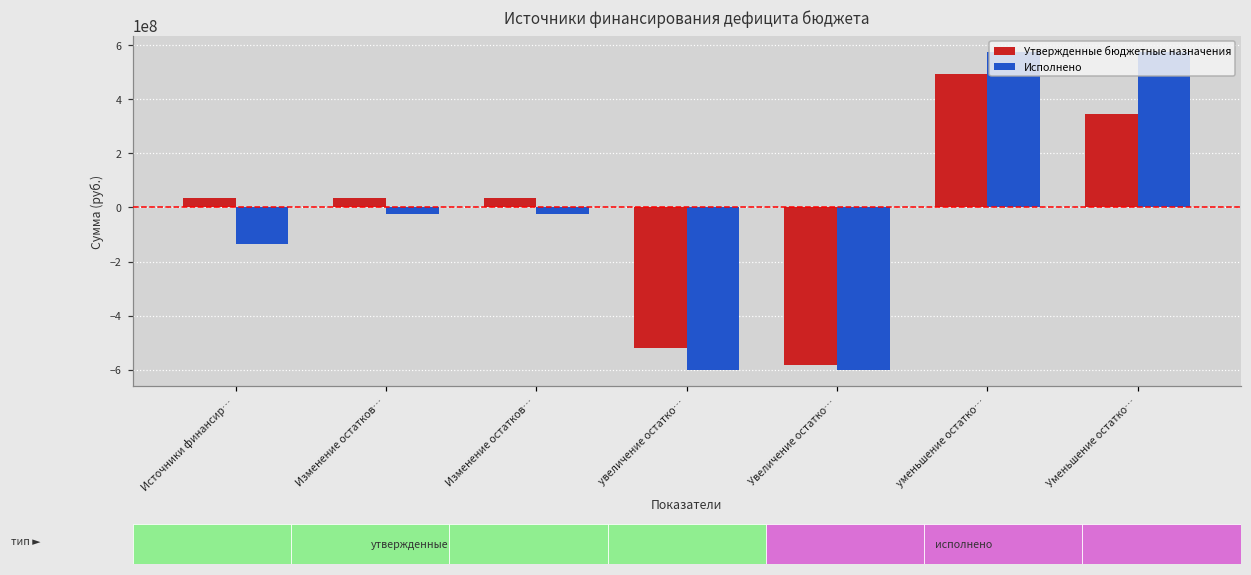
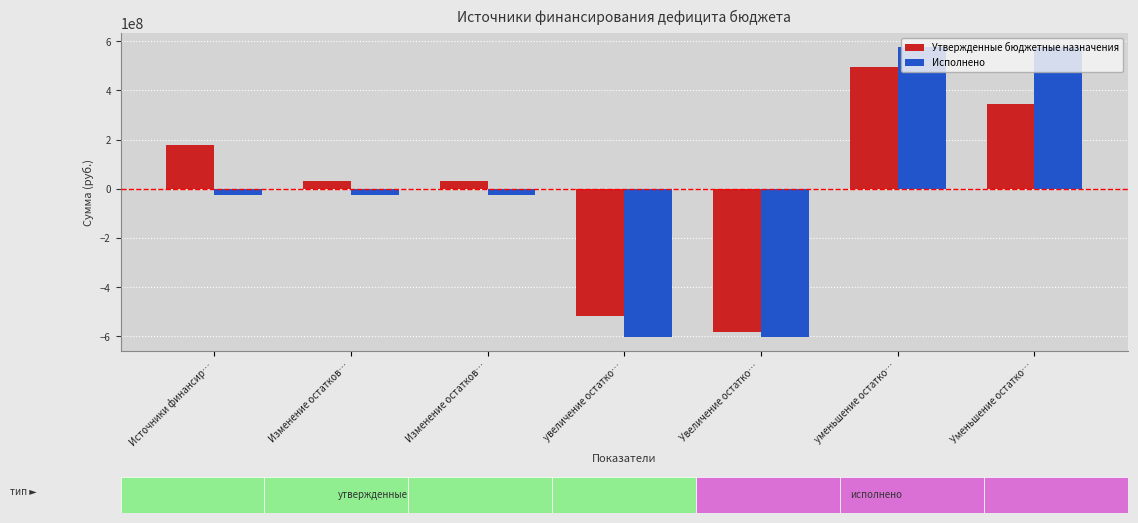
Утвержденные бюджетные назначения, Источники финансир…: 30000000 -> 180000000
Исполнено, Источники финансир…: -130000000 -> -30000000
